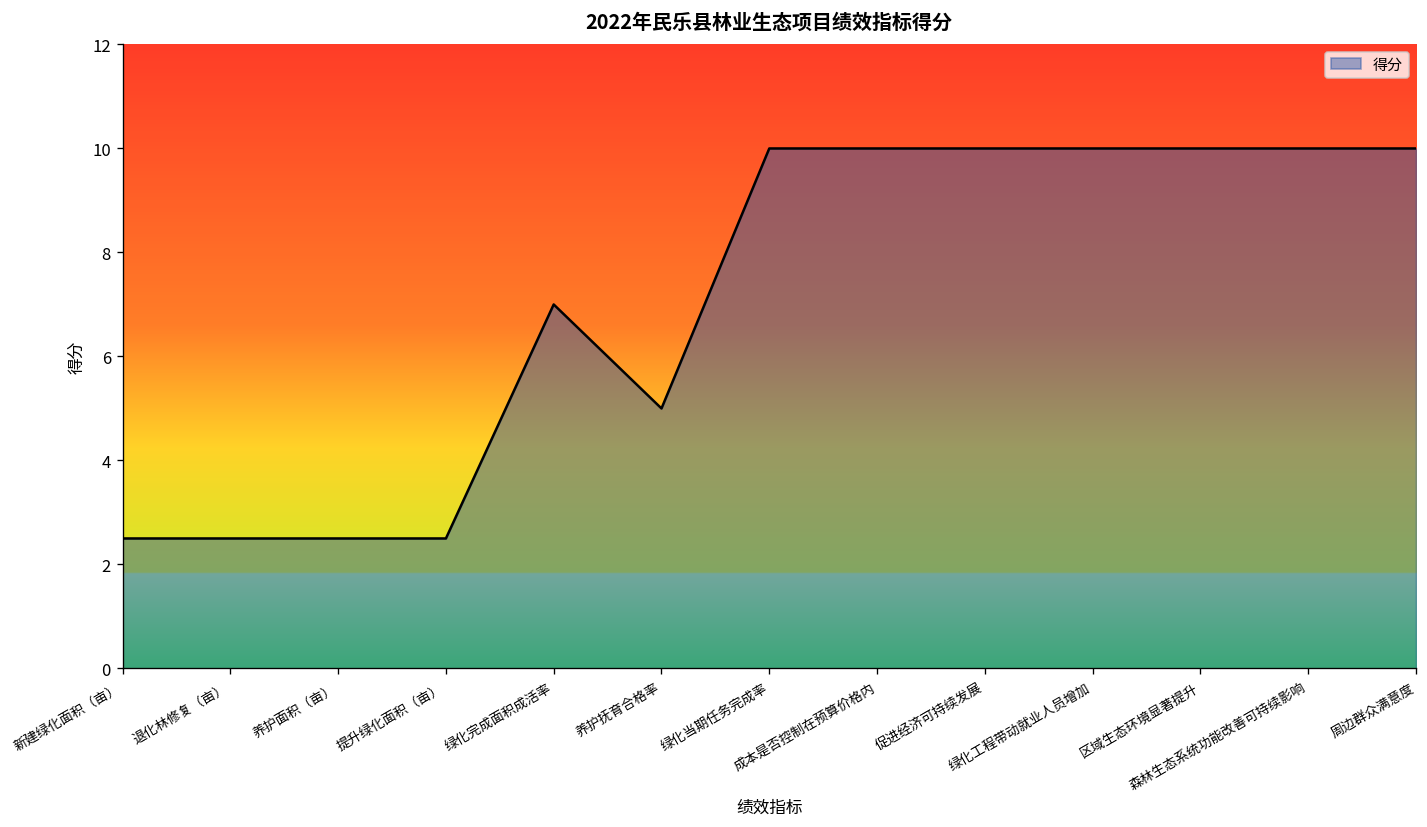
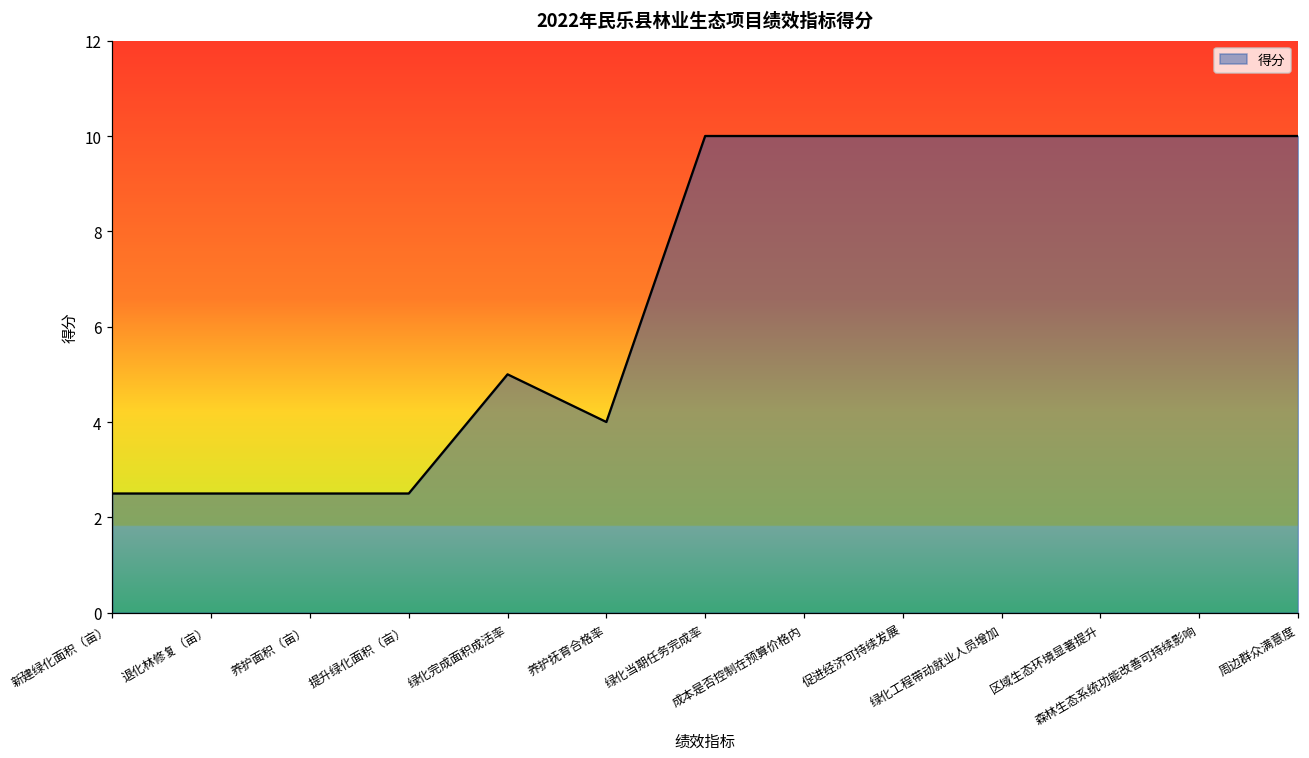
绿化完成面积成活率: 7 -> 5
养护抚育合格率: 5 -> 4
